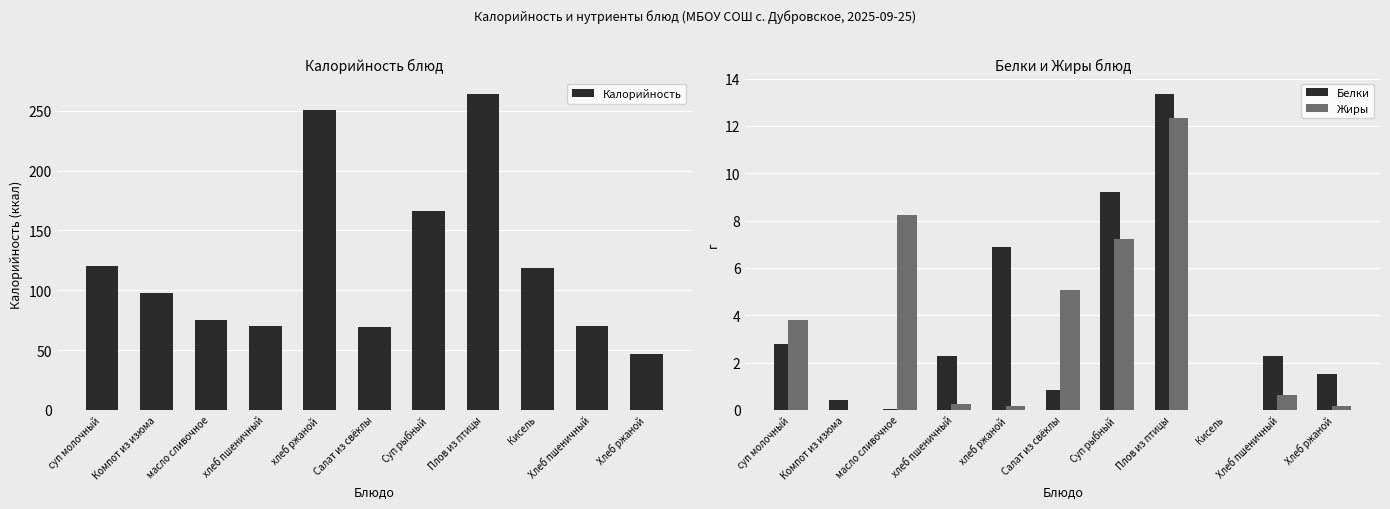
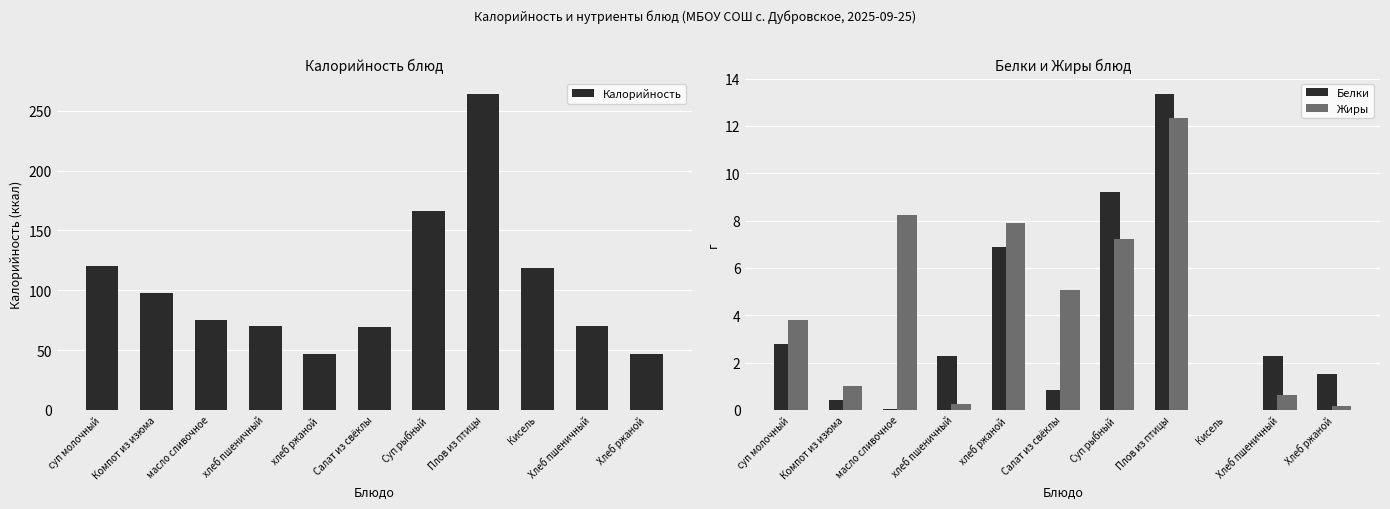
Калорийность блюд, хлеб ржаной: 251 -> 47
Белки и Жиры блюд, Жиры, Компот из изюма: 0 -> 1
Белки и Жиры блюд, Жиры, хлеб ржаной: 0.2 -> 7.9
